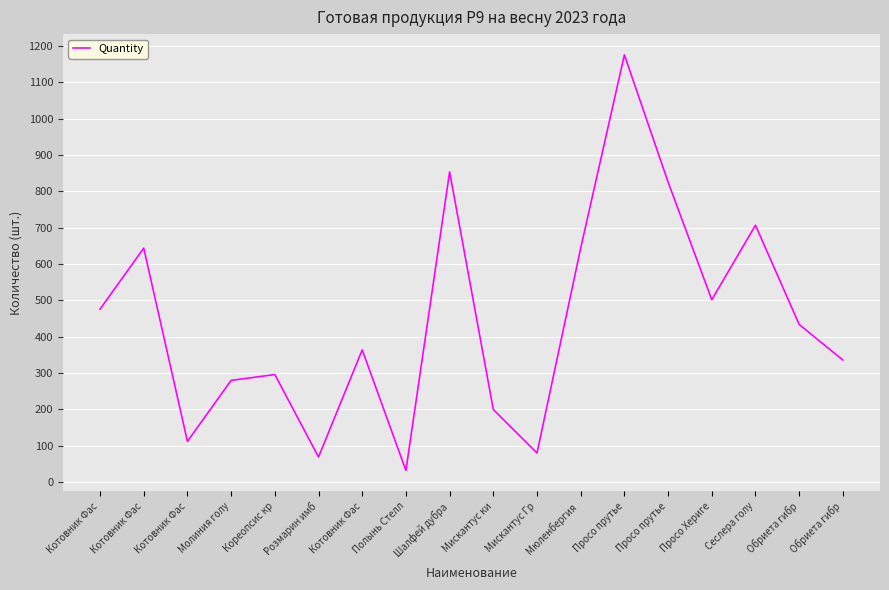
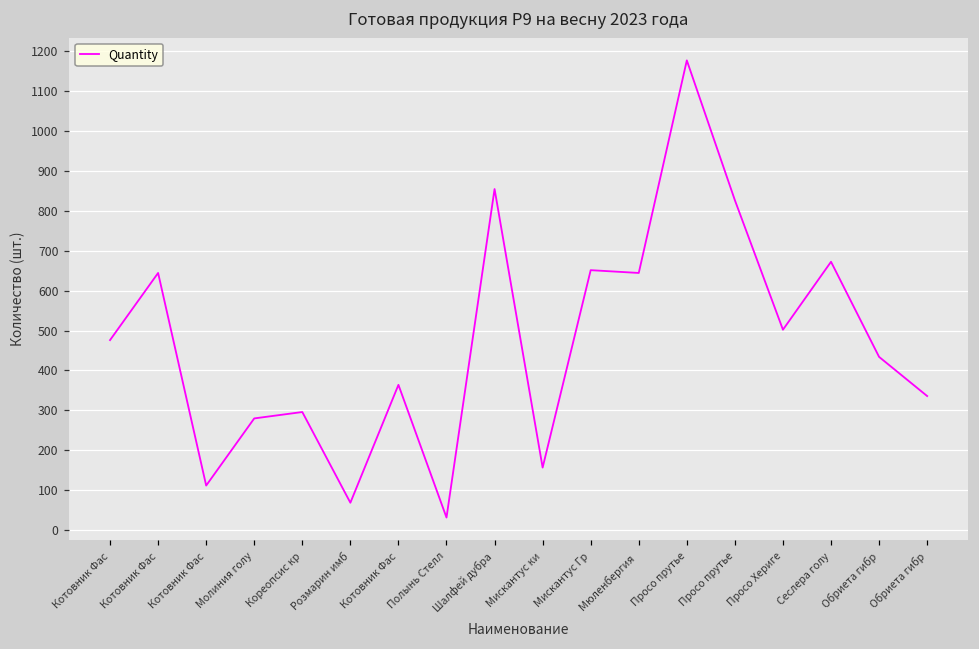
Мискантус ки: 200 -> 160
Мискантус Гр: 80 -> 650
Сеслера голу: 710 -> 670
